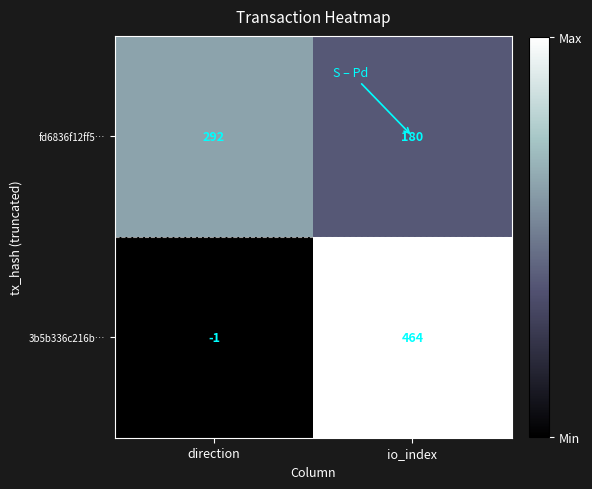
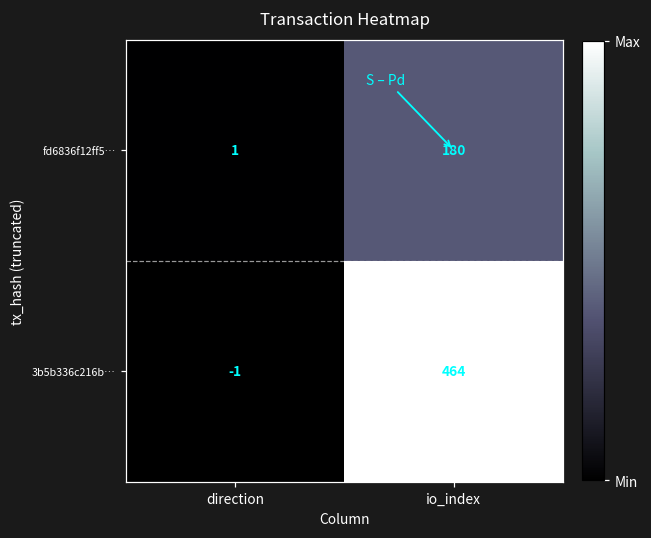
fd6836f12ff5…, direction: 292 -> 1
